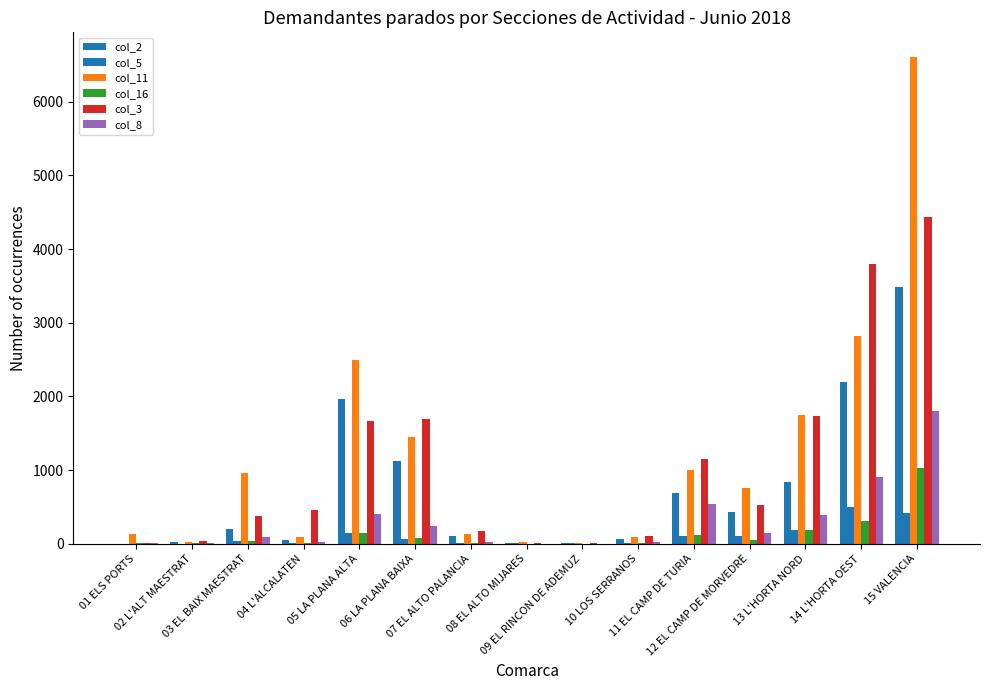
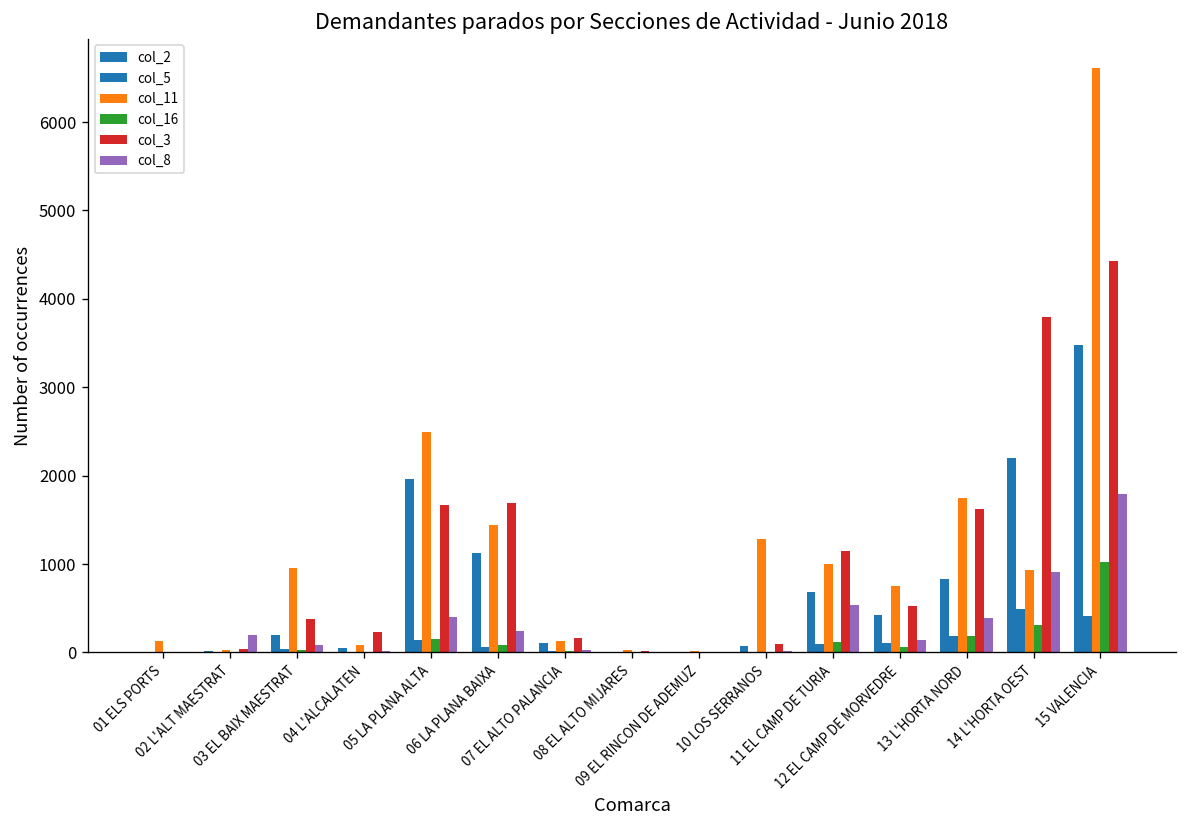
col_8, 02 L'ALT MAESTRAT: 0 -> 200
col_3, 04 L'ALCALATEN: 500 -> 200
col_11, 10 LOS SERRANOS: 100 -> 1300
col_3, 13 L'HORTA NORD: 1700 -> 1600
col_11, 14 L'HORTA OEST: 2800 -> 900
